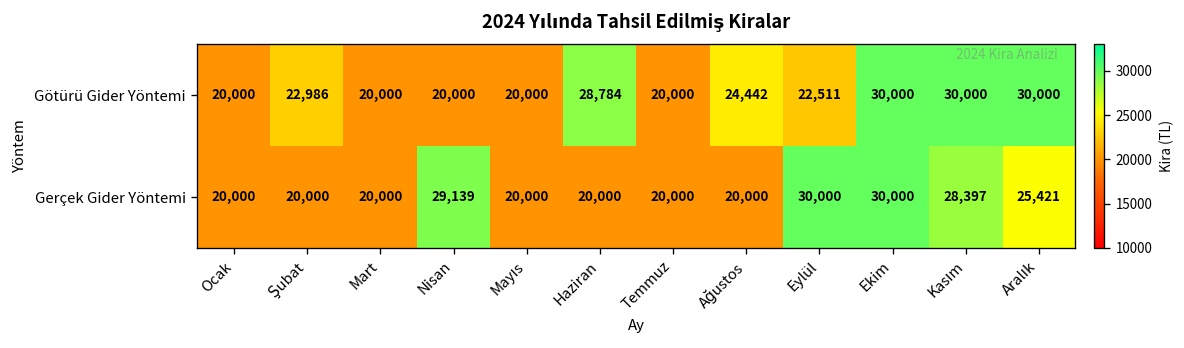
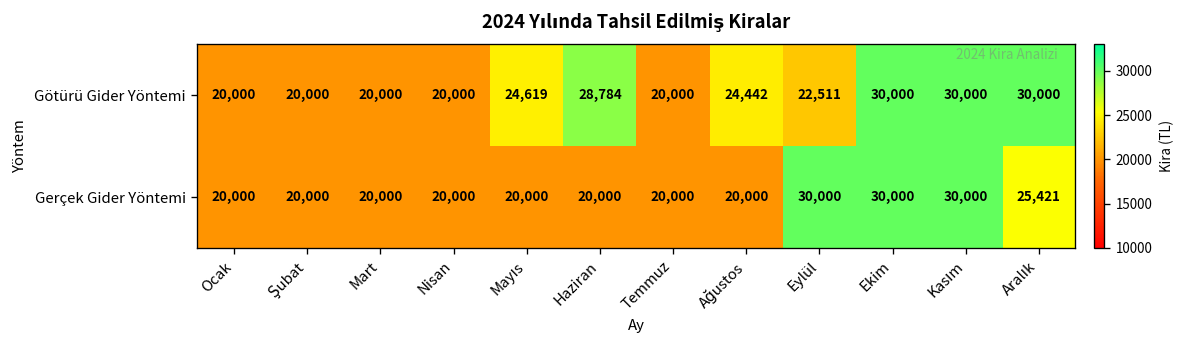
Götürü Gider Yöntemi, Şubat: 22,986 -> 20,000
Götürü Gider Yöntemi, Mayıs: 20,000 -> 24,619
Gerçek Gider Yöntemi, Nisan: 29,139 -> 20,000
Gerçek Gider Yöntemi, Kasım: 28,397 -> 30,000
